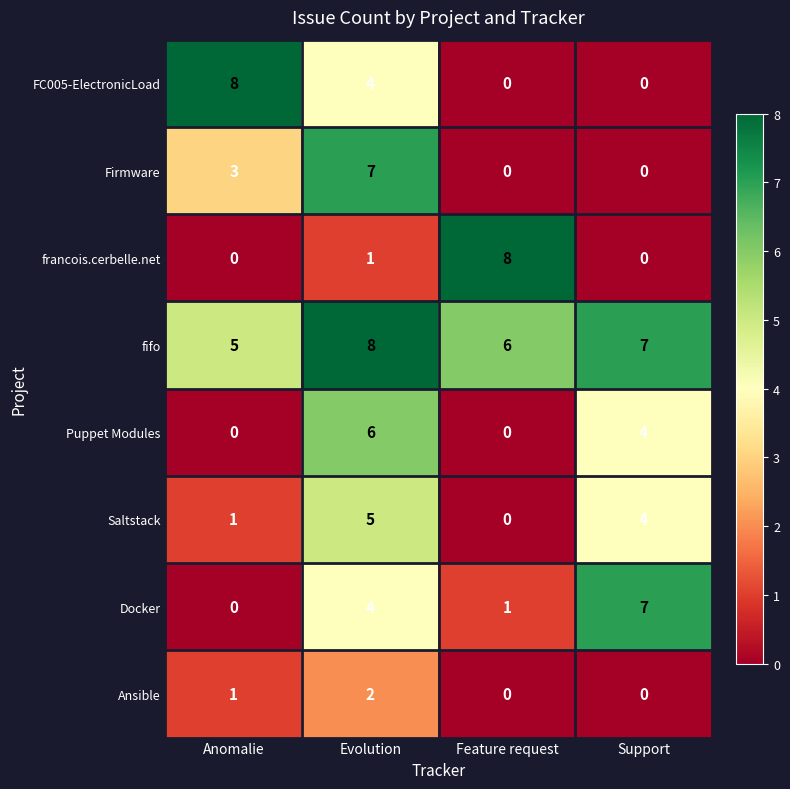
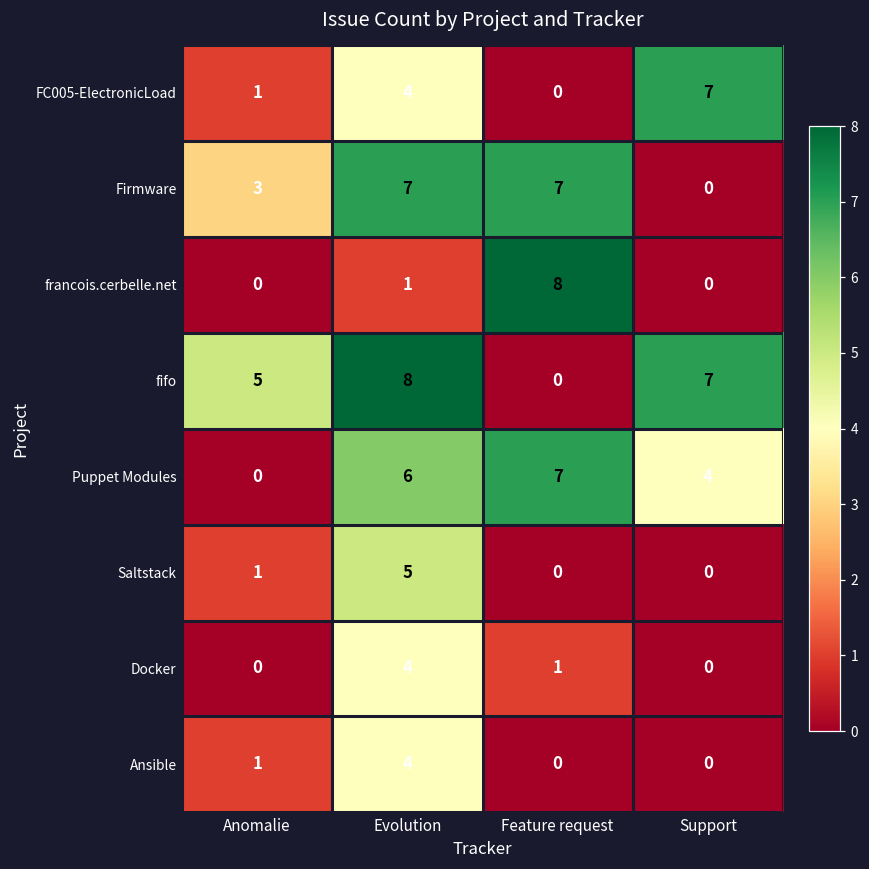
FC005-ElectronicLoad, Anomalie: 8 -> 1
FC005-ElectronicLoad, Support: 0 -> 7
Firmware, Feature request: 0 -> 7
fifo, Feature request: 6 -> 0
Puppet Modules, Feature request: 0 -> 7
Saltstack, Support: 4 -> 0
Docker, Support: 7 -> 0
Ansible, Evolution: 2 -> 4
